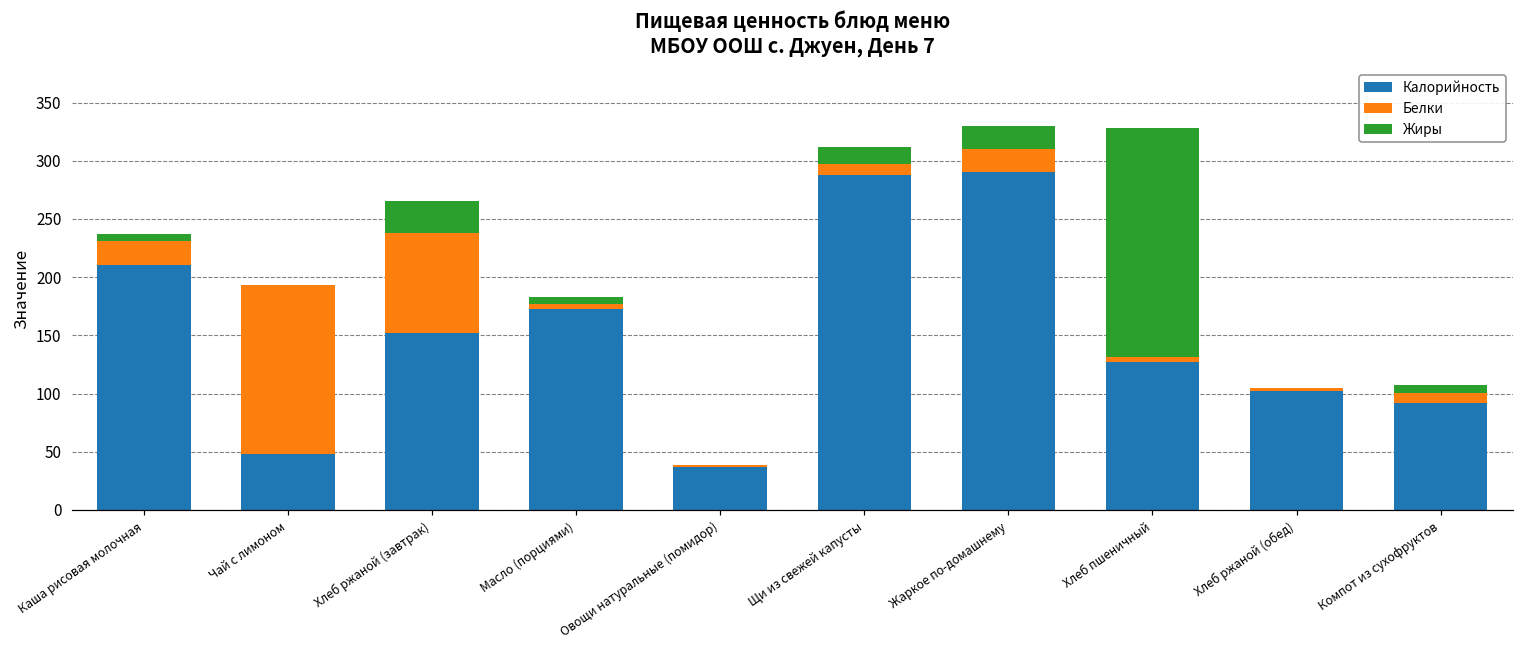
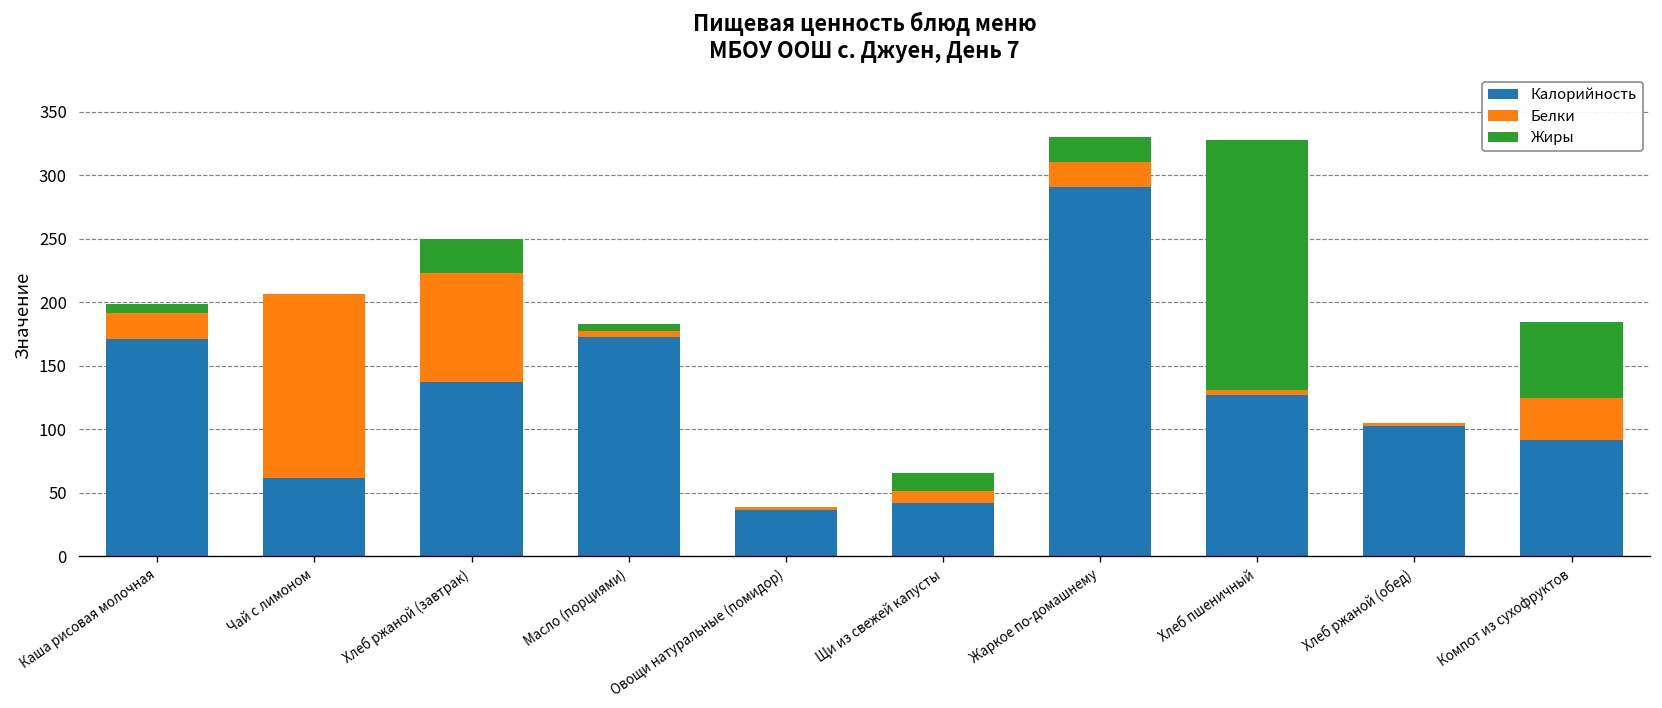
Калорийность, Каша рисовая молочная: 210 -> 171
Калорийность, Чай с лимоном: 48 -> 62
Калорийность, Хлеб ржаной (завтрак): 152 -> 137
Калорийность, Щи из свежей капусты: 288 -> 42
Белки, Компот из сухофруктов: 9 -> 34
Жиры, Компот из сухофруктов: 7 -> 60
